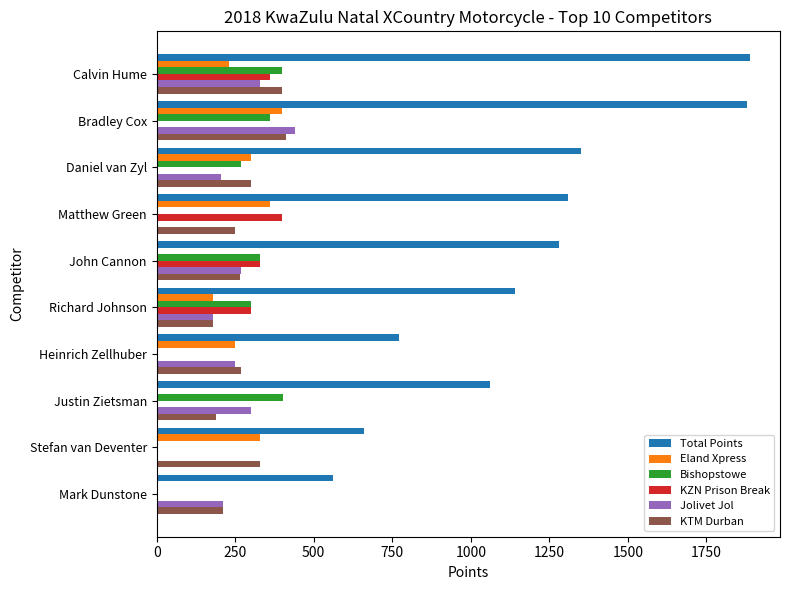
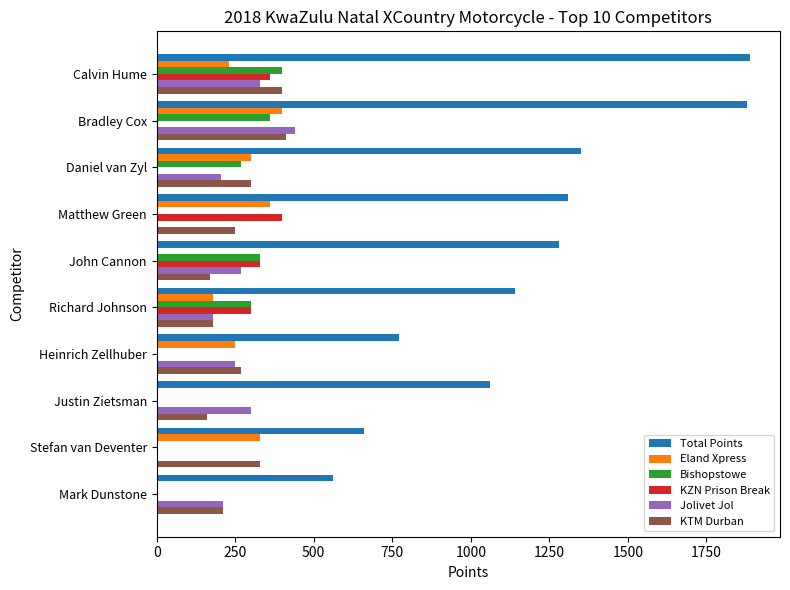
KTM Durban, John Cannon: 260 -> 170
Bishopstowe, Justin Zietsman: 400 -> 0
KTM Durban, Justin Zietsman: 190 -> 160
